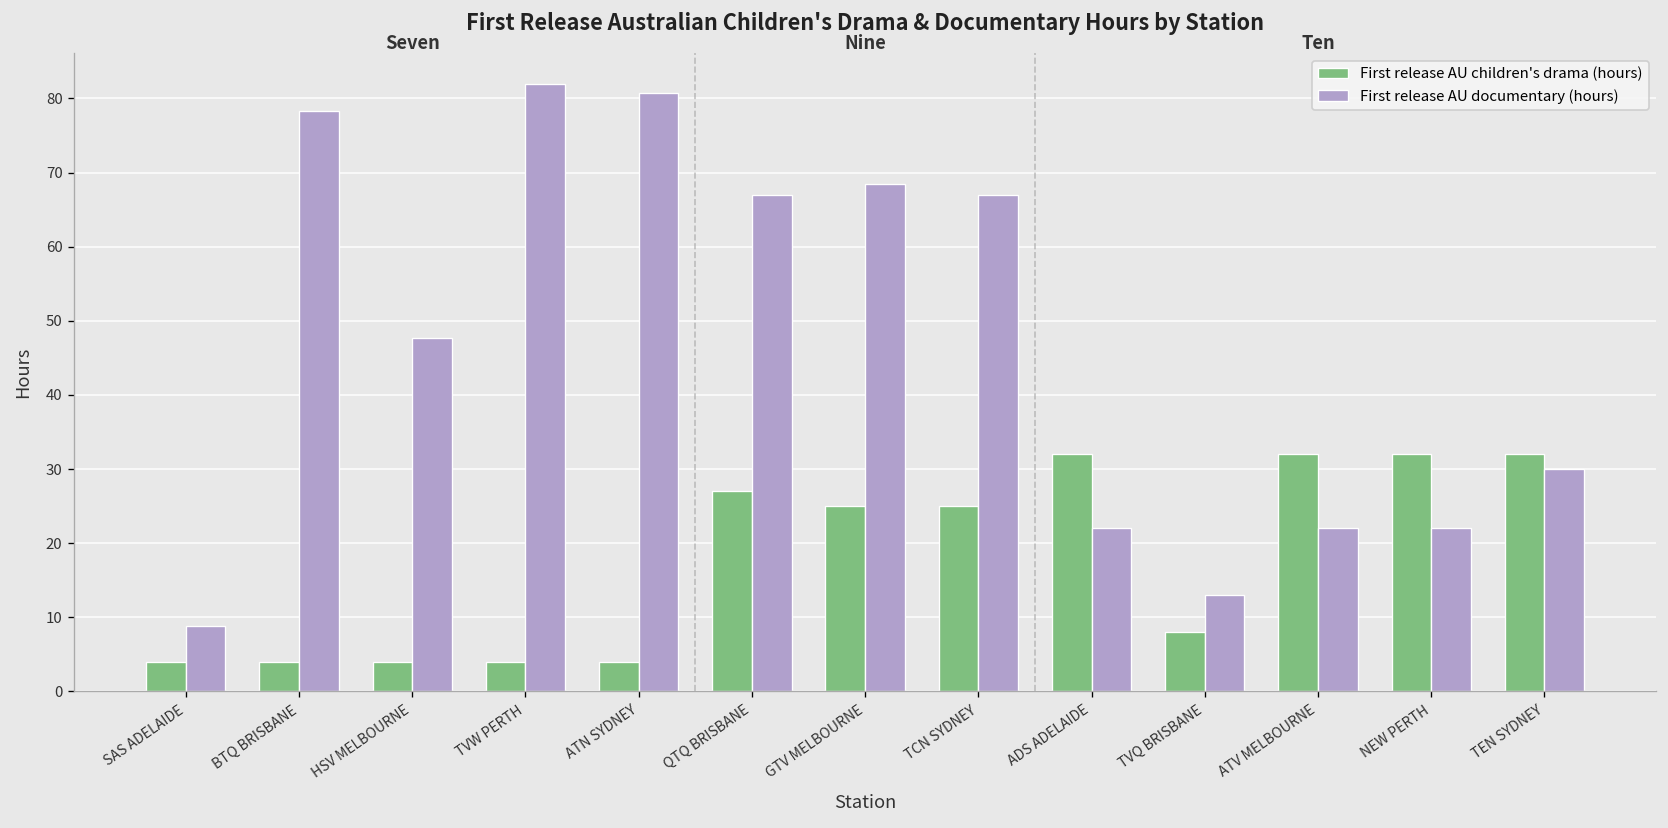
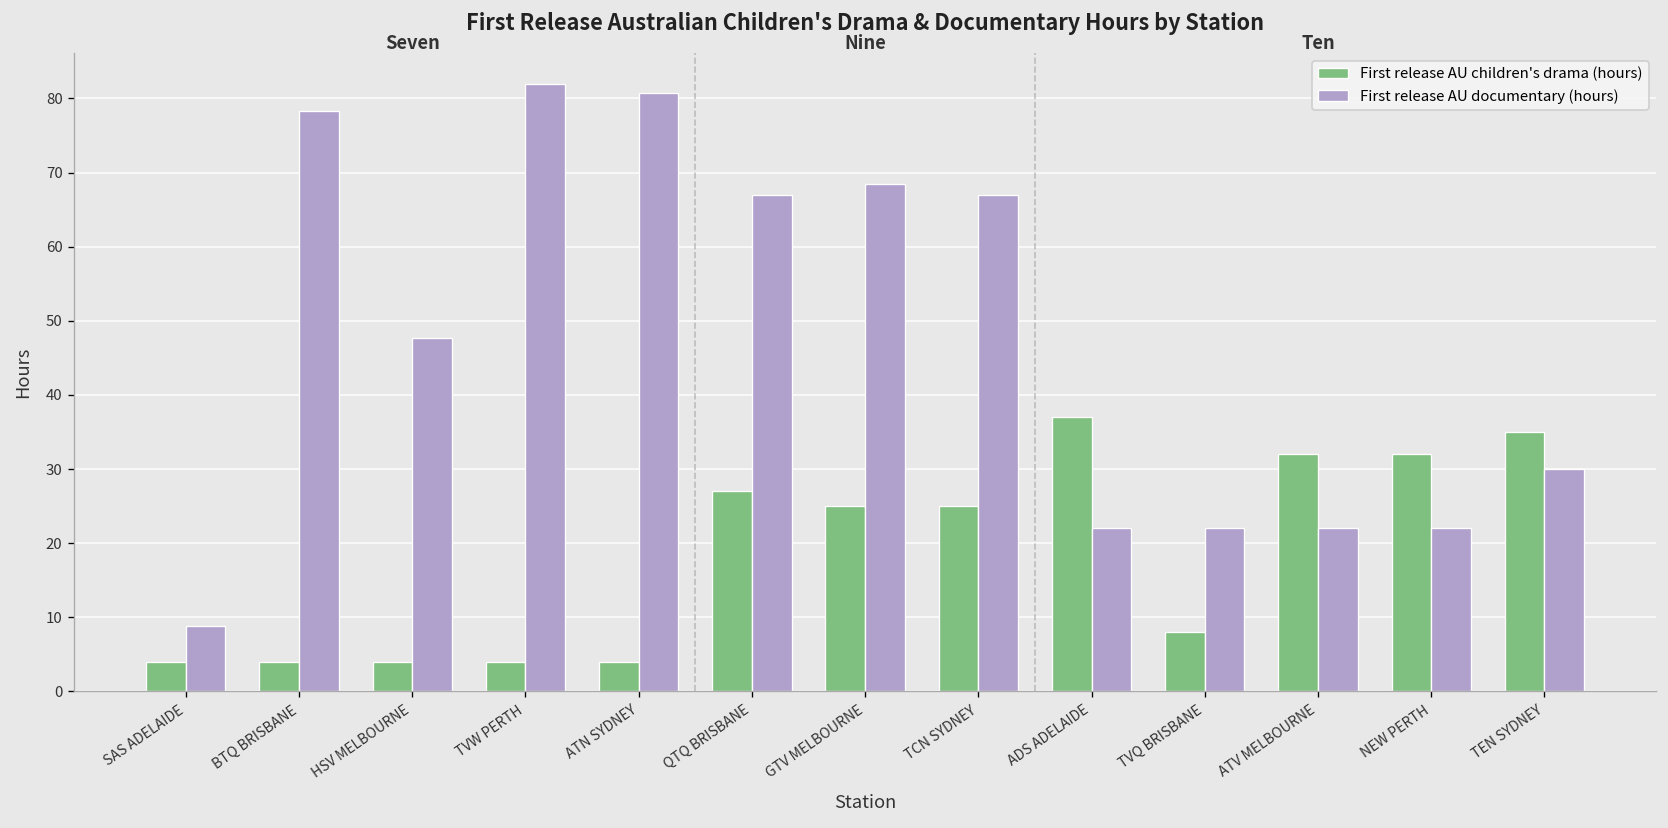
First release AU children's drama (hours), ADS ADELAIDE: 32 -> 37
First release AU documentary (hours), TVQ BRISBANE: 13 -> 22
First release AU children's drama (hours), TEN SYDNEY: 32 -> 35
